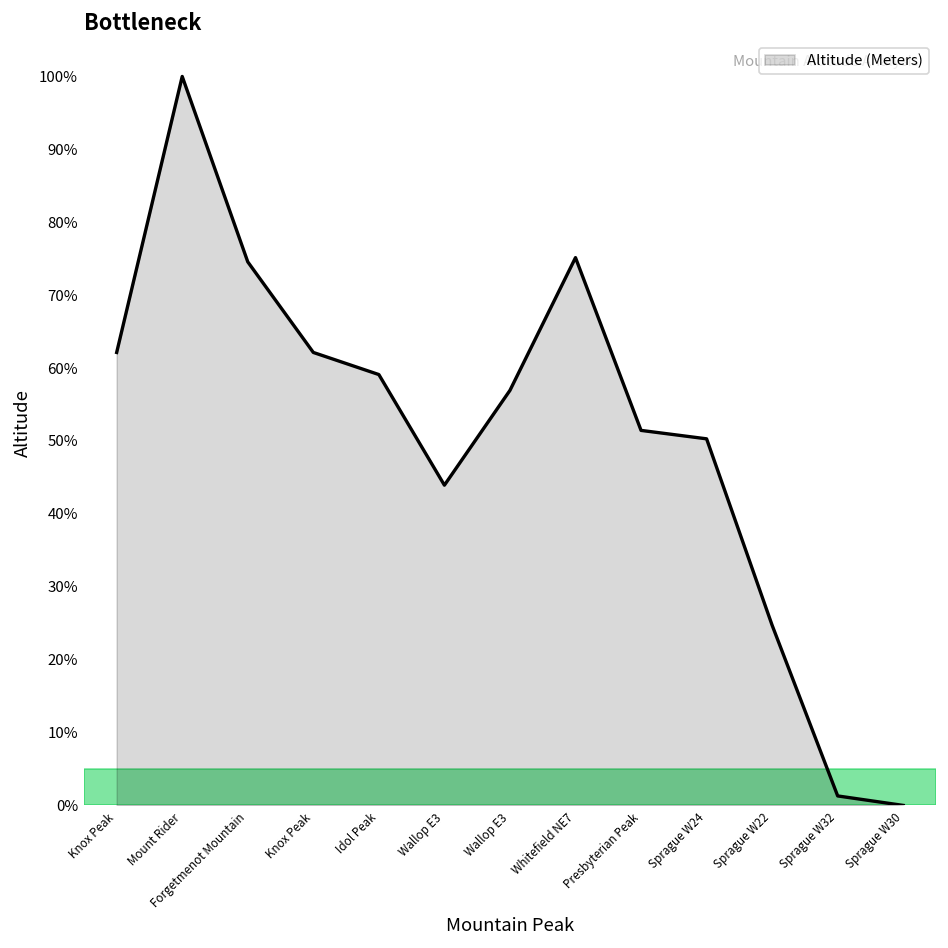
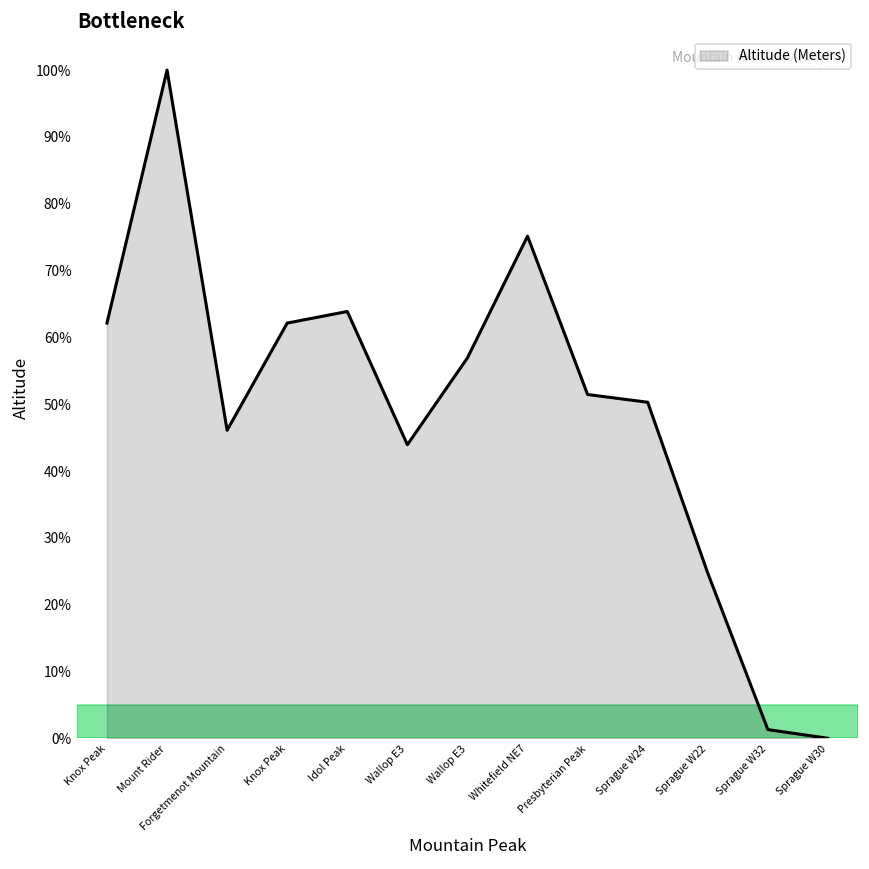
Forgetmenot Mountain: 75% -> 46%
Idol Peak: 59% -> 64%
